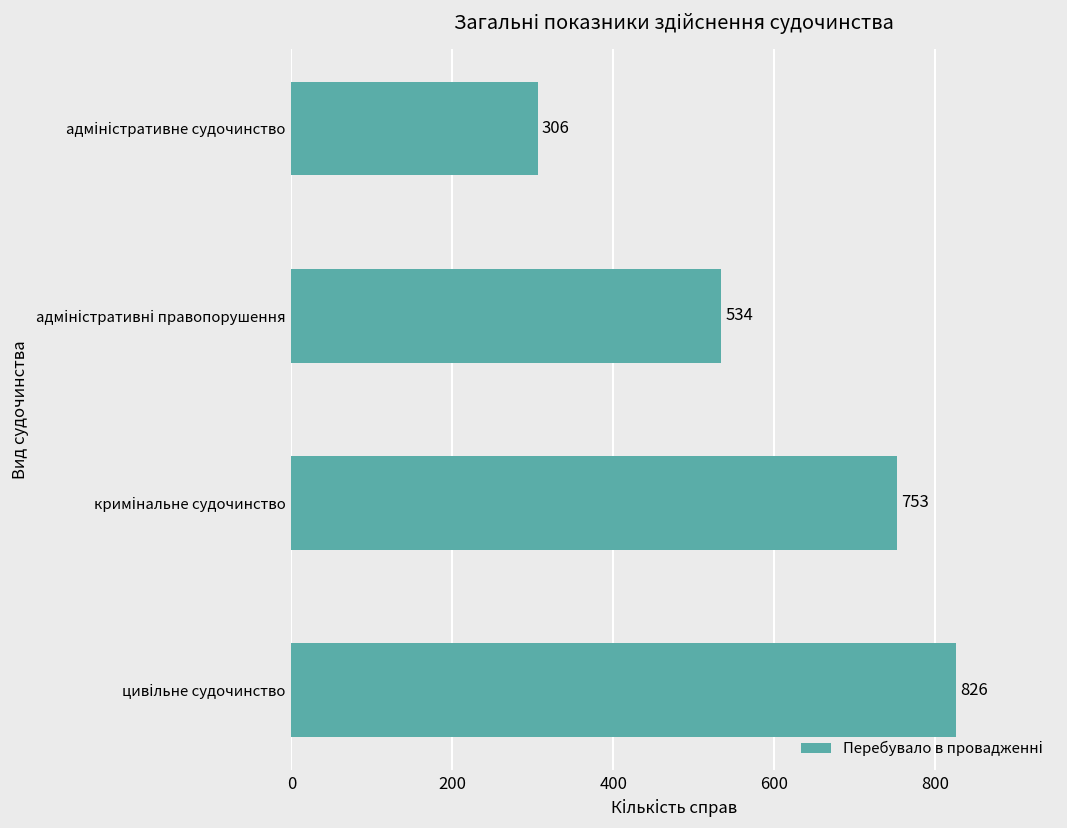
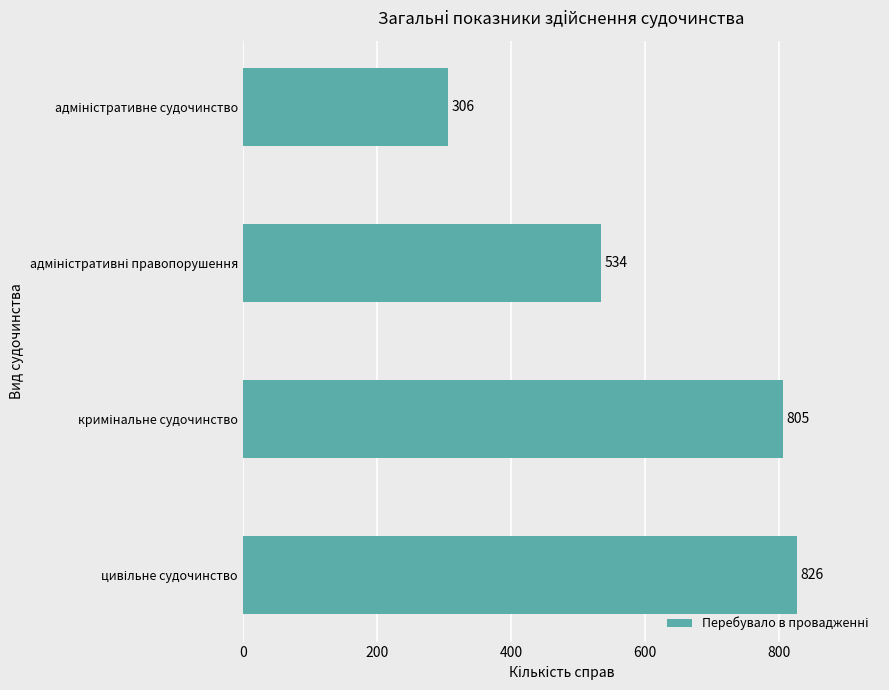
кримінальне судочинство: 753 -> 805
